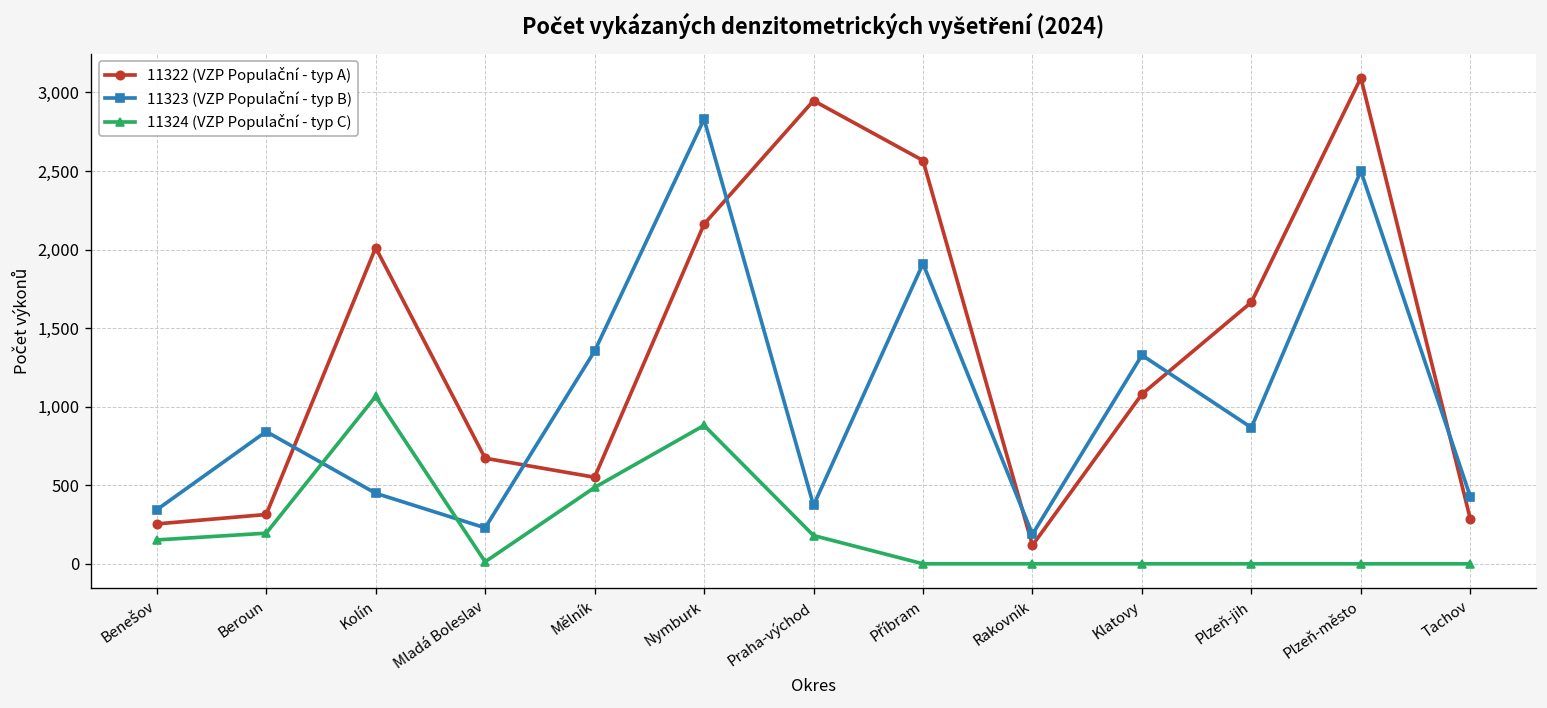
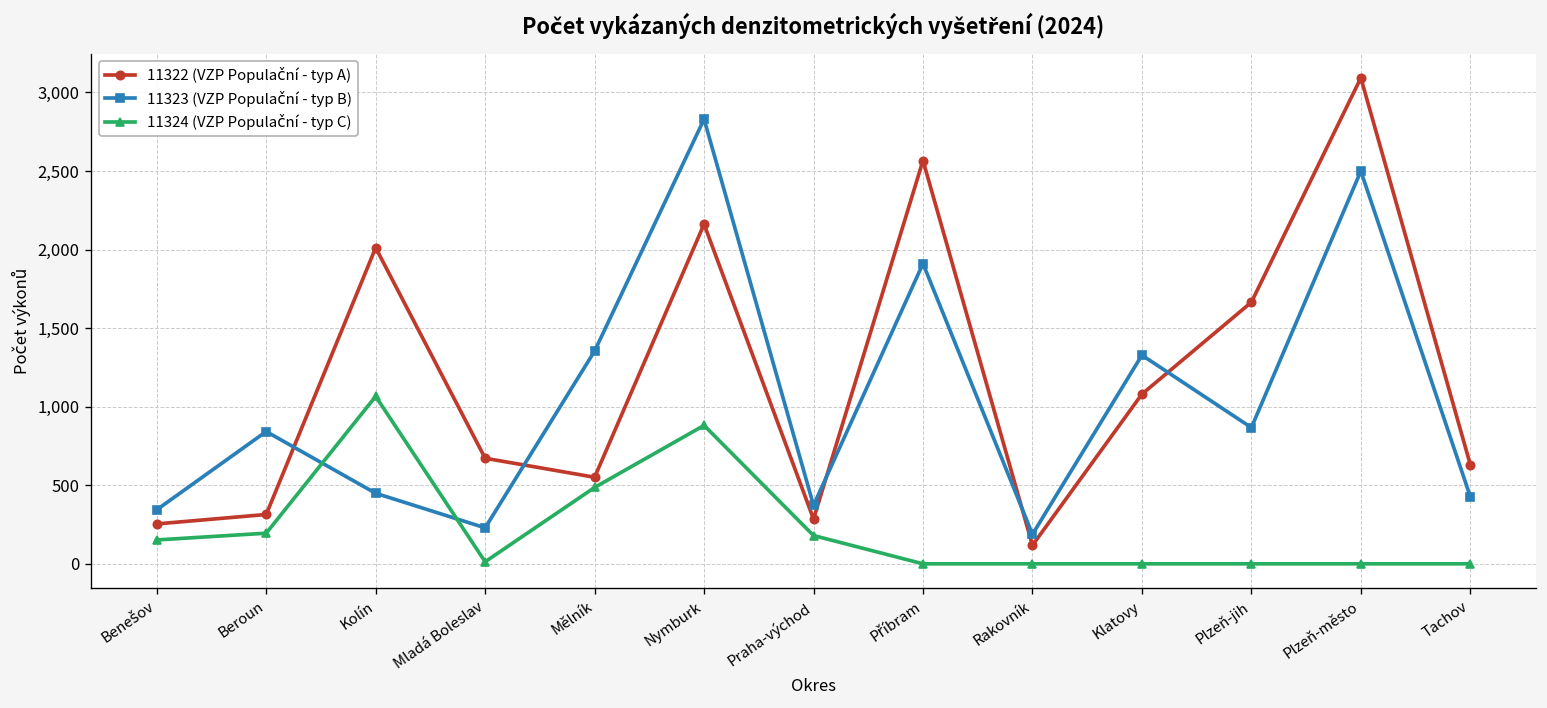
11322 (VZP Populační - typ A), Praha-východ: 2,950 -> 290
11322 (VZP Populační - typ A), Tachov: 290 -> 630
